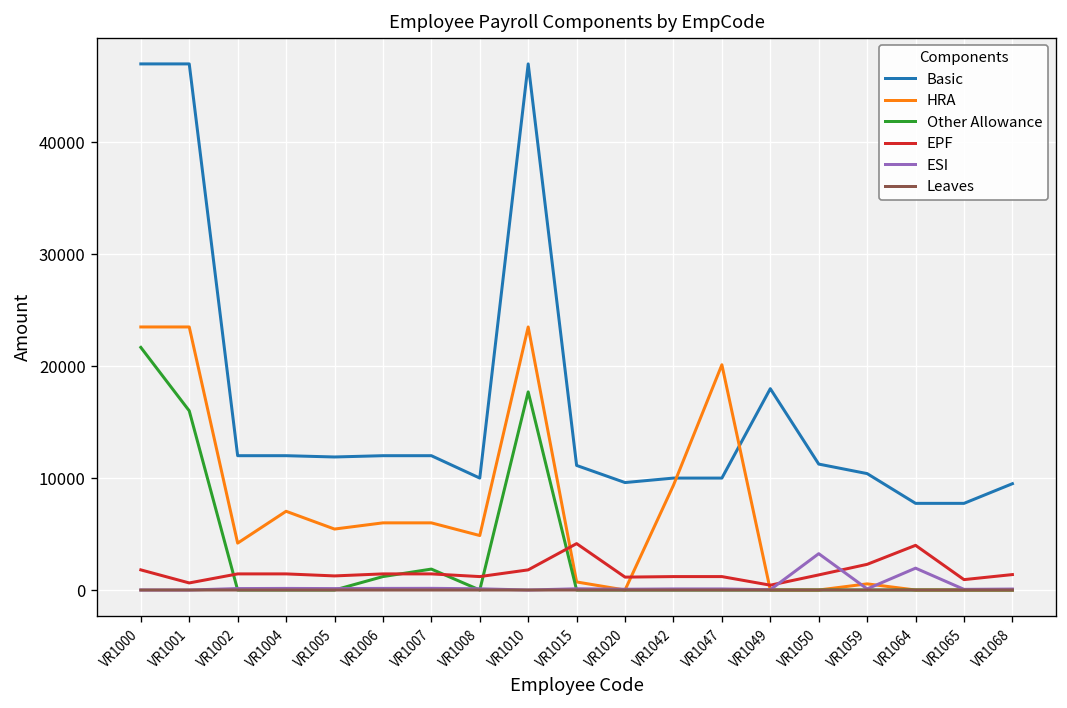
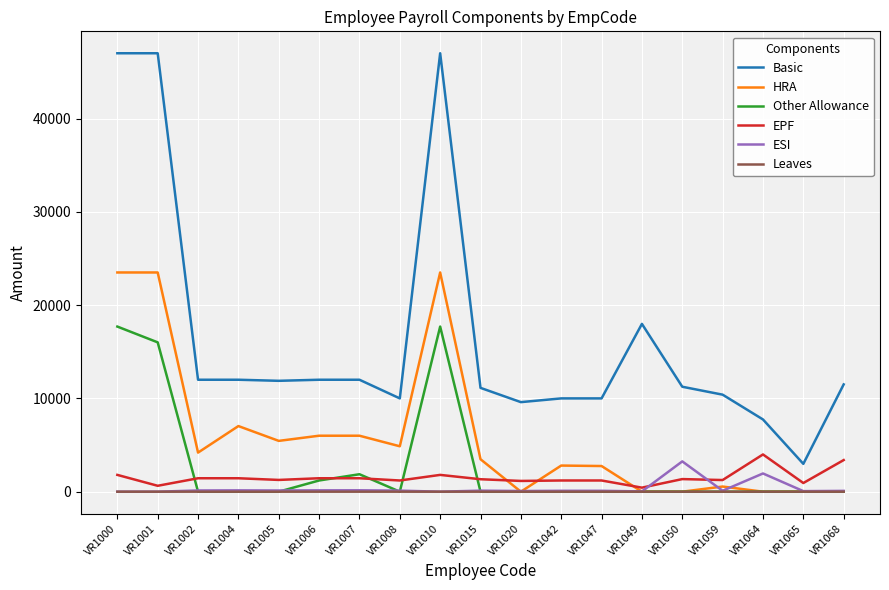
Other Allowance, VR1000: 22000 -> 18000
HRA, VR1015: 1000 -> 3000
EPF, VR1015: 4000 -> 1000
HRA, VR1042: 9000 -> 3000
HRA, VR1047: 20000 -> 3000
EPF, VR1059: 2000 -> 1000
Basic, VR1065: 8000 -> 3000
Basic, VR1068: 9000 -> 12000
EPF, VR1068: 1000 -> 3000
